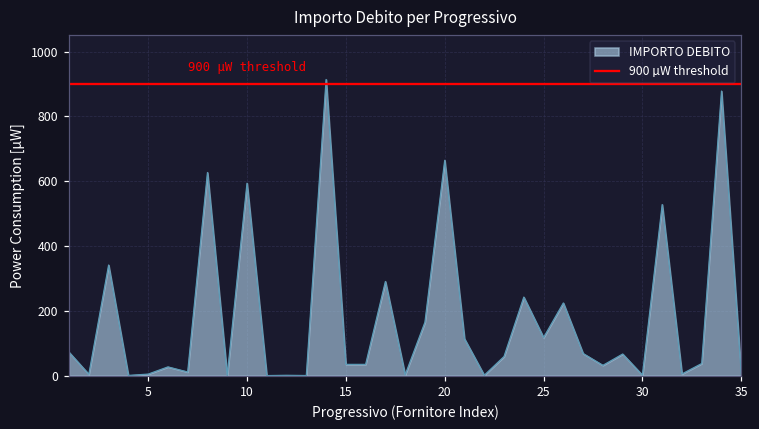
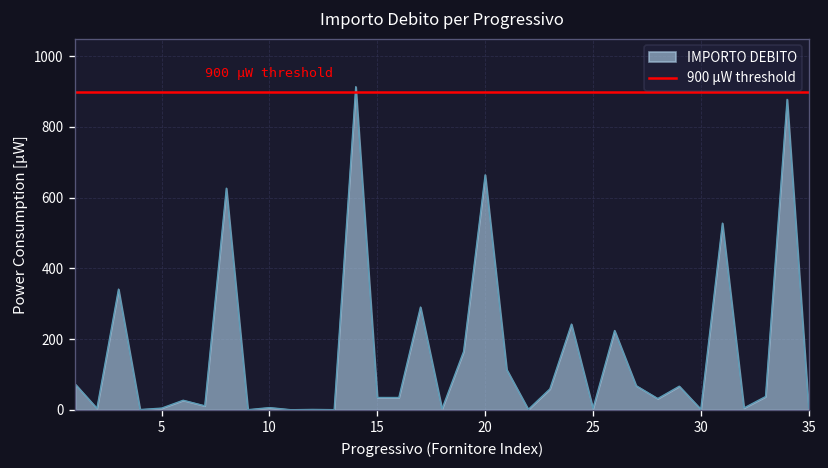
10: 590 -> 10
25: 120 -> 0
